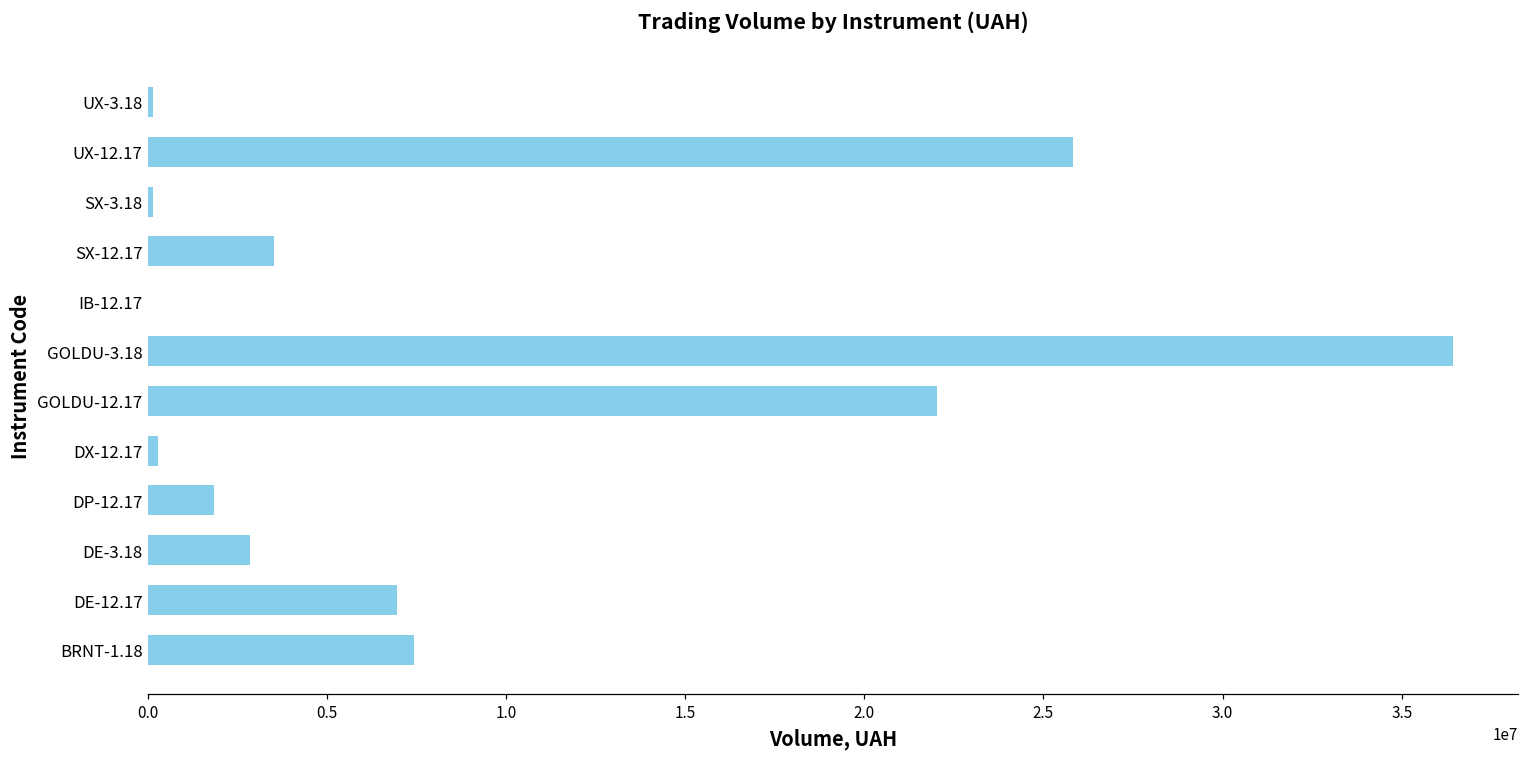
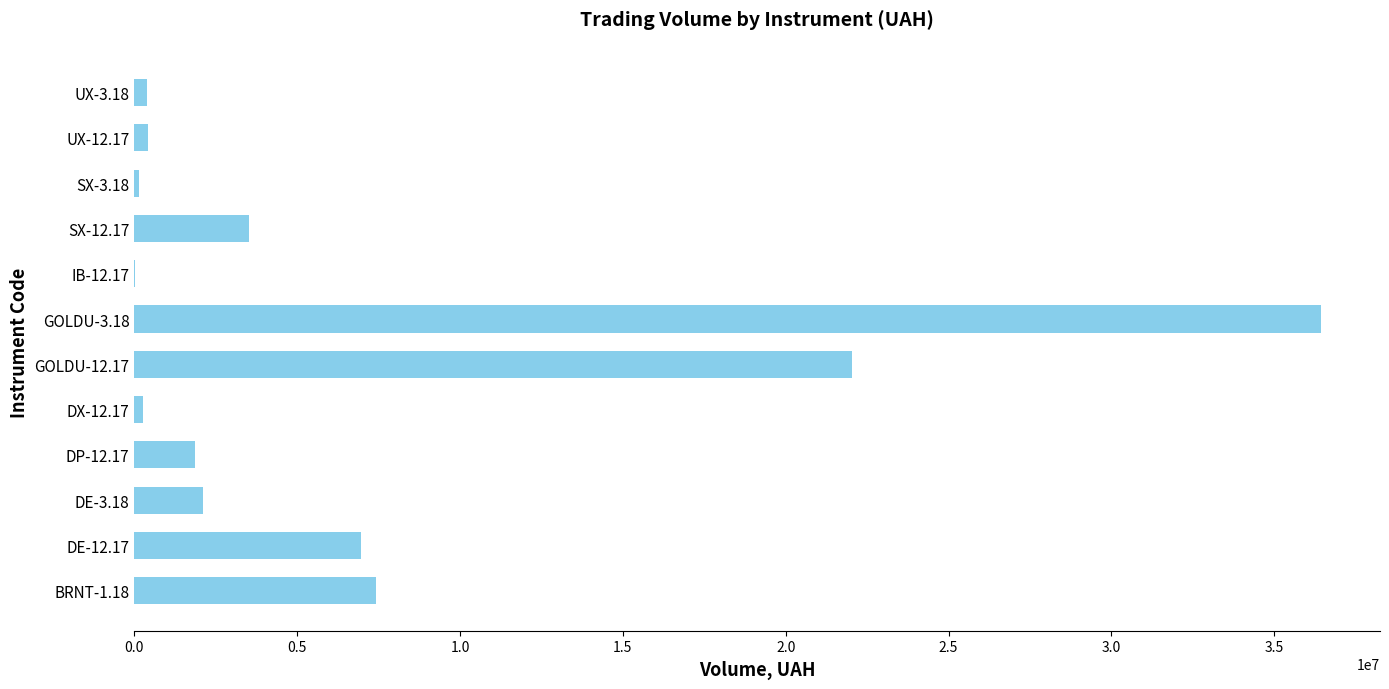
UX-3.18: 100000 -> 400000
UX-12.17: 25800000 -> 400000
DE-3.18: 2900000 -> 2100000
